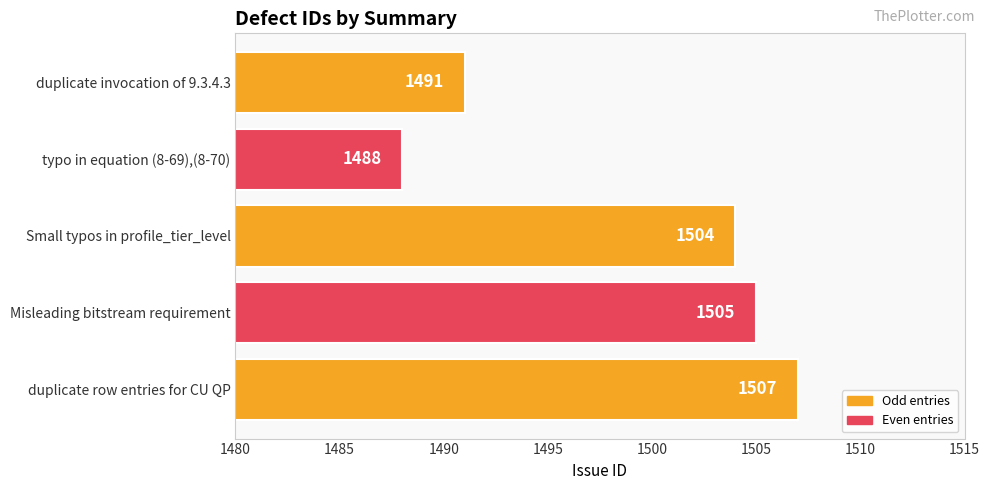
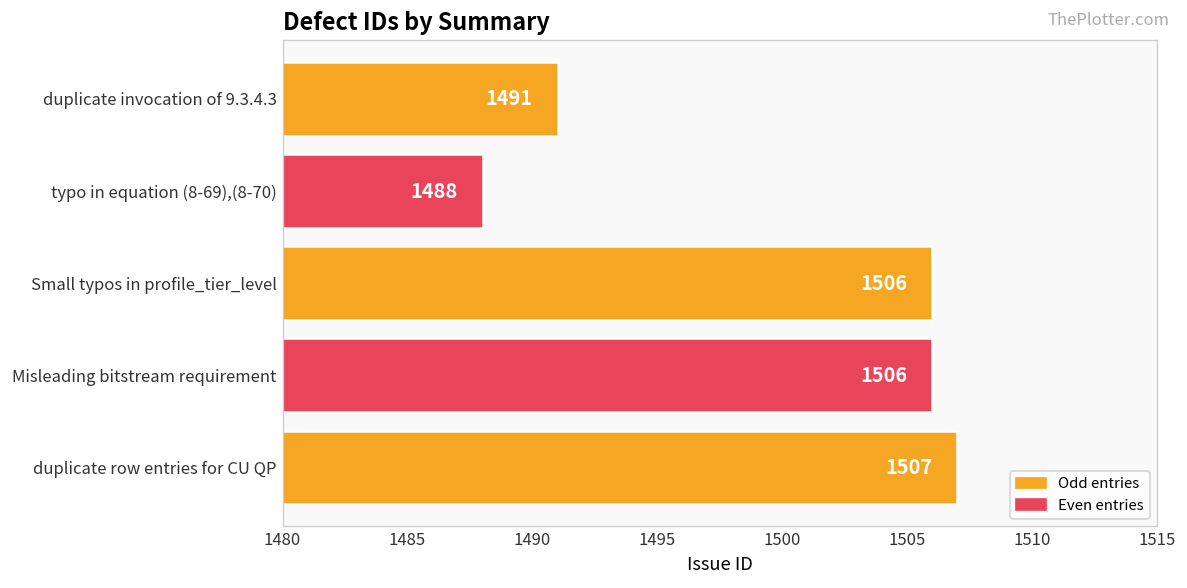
Small typos in profile_tier_level: 1504 -> 1506
Misleading bitstream requirement: 1505 -> 1506
